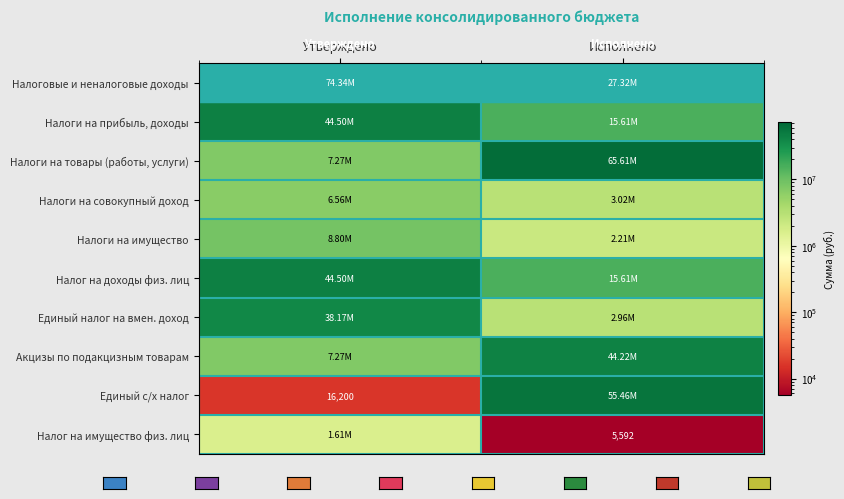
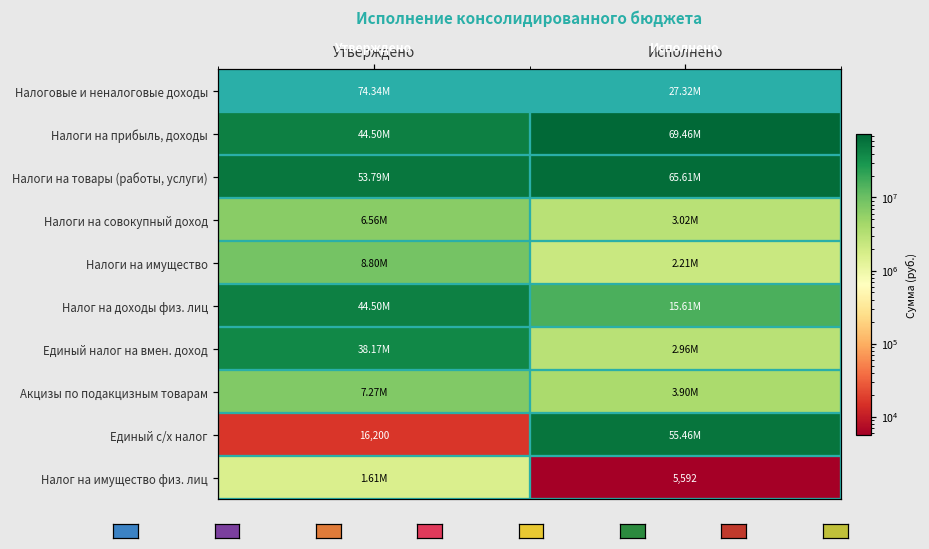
Налоги на прибыль, доходы, Исполнено: 15.61M -> 69.46M
Налоги на товары (работы, услуги), Утверждено: 7.27M -> 53.79M
Акцизы по подакцизным товарам, Исполнено: 44.22M -> 3.90M
